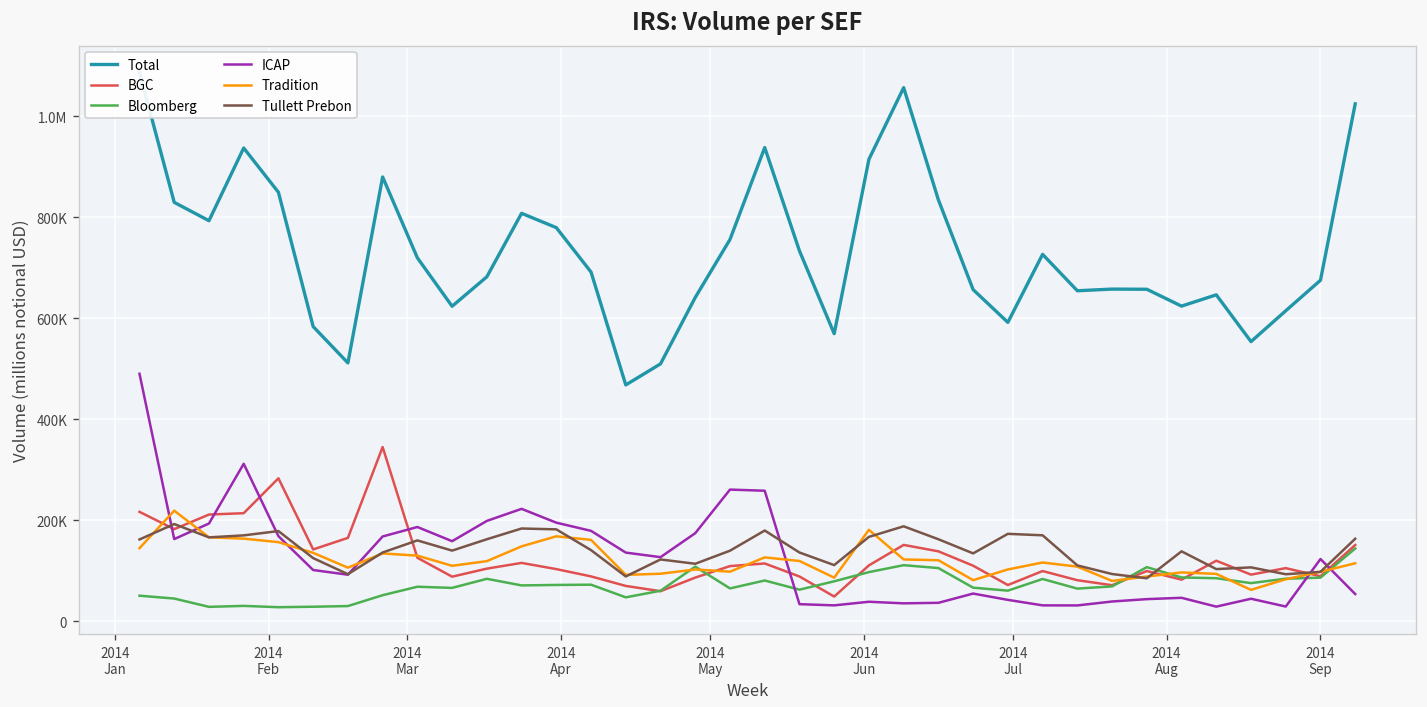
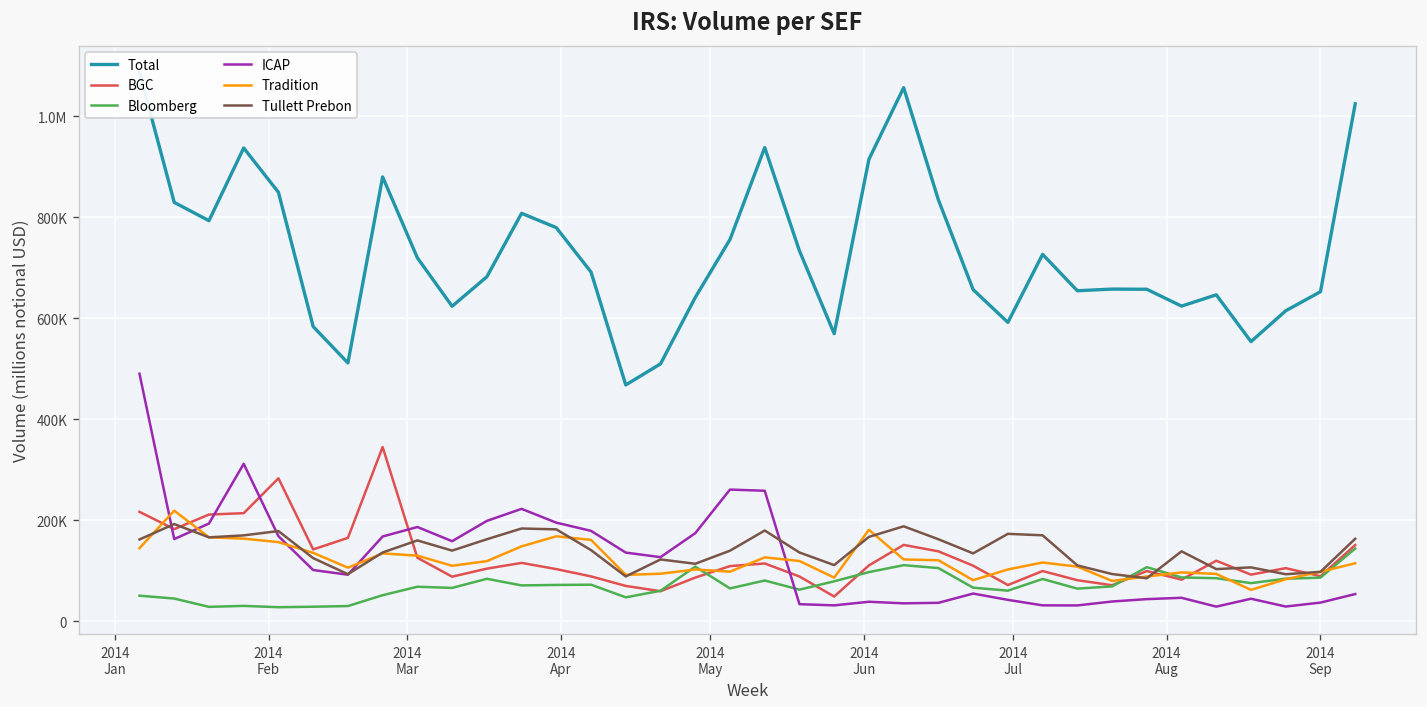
Total, 2014 Sep: 680000 -> 650000
ICAP, 2014 Sep: 120000 -> 40000
